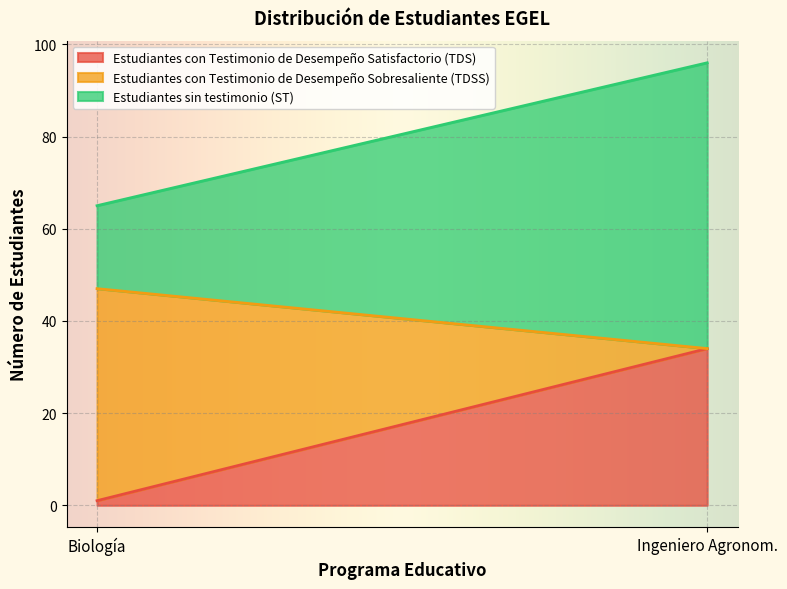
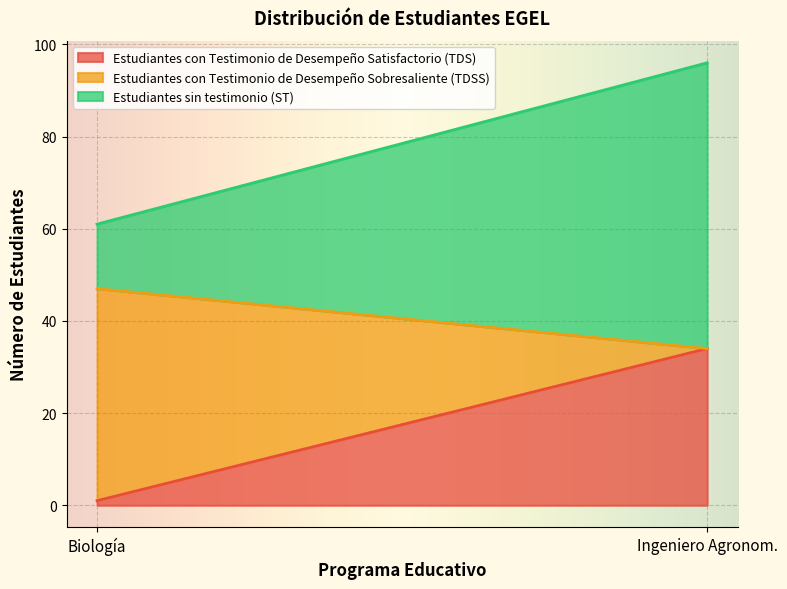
Estudiantes sin testimonio (ST), Biología: 18 -> 14
